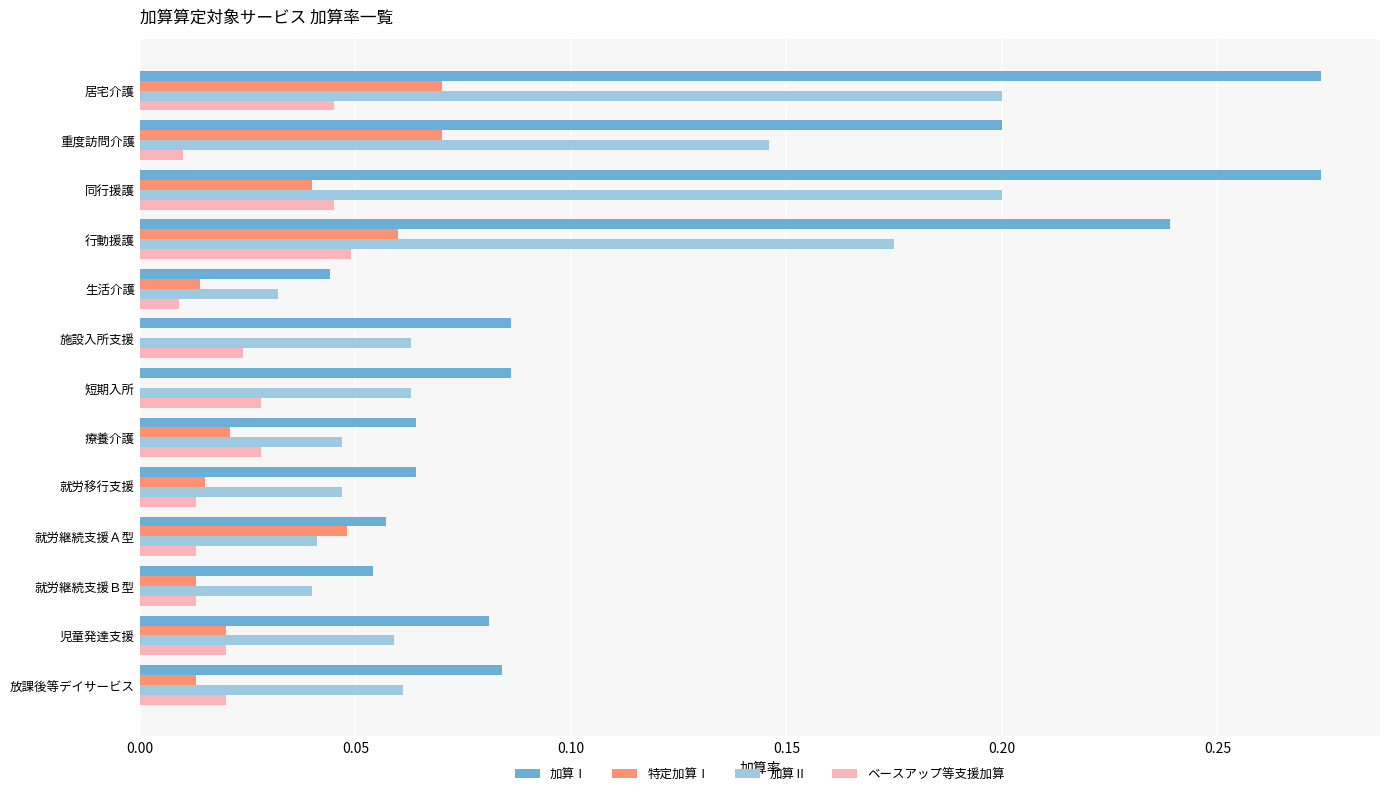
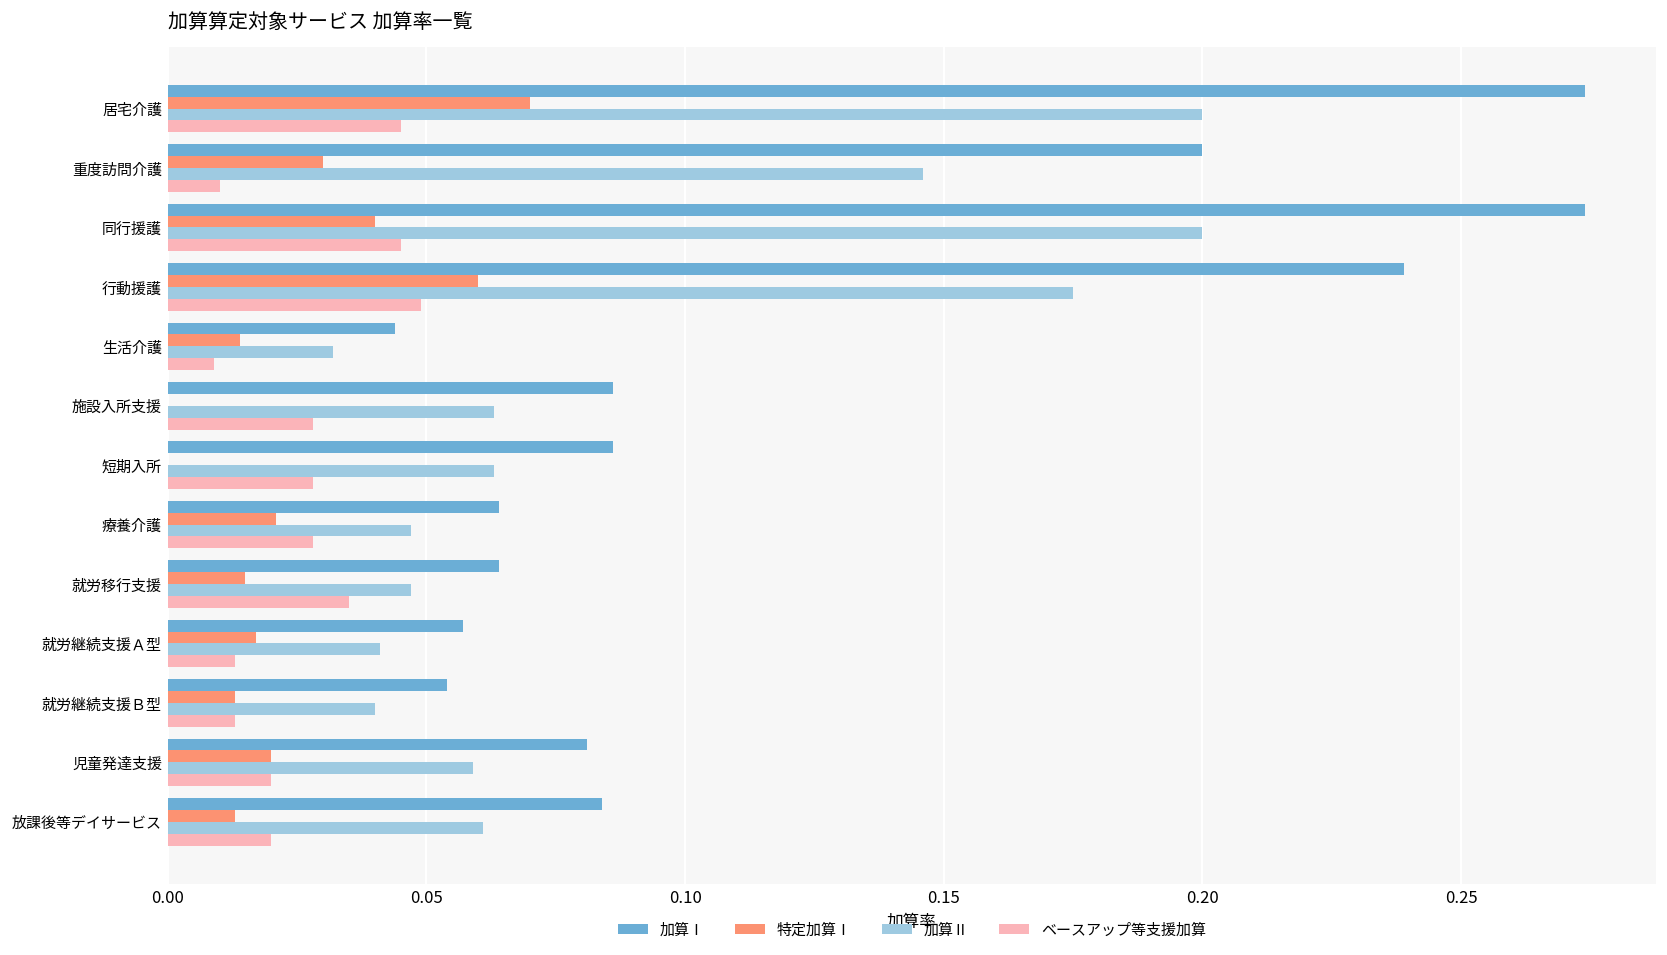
特定加算Ⅰ, 重度訪問介護: 0.07 -> 0.03
ベースアップ等支援加算, 施設入所支援: 0.024 -> 0.028
ベースアップ等支援加算, 就労移行支援: 0.013 -> 0.035
特定加算Ⅰ, 就労継続支援Ａ型: 0.048 -> 0.017
